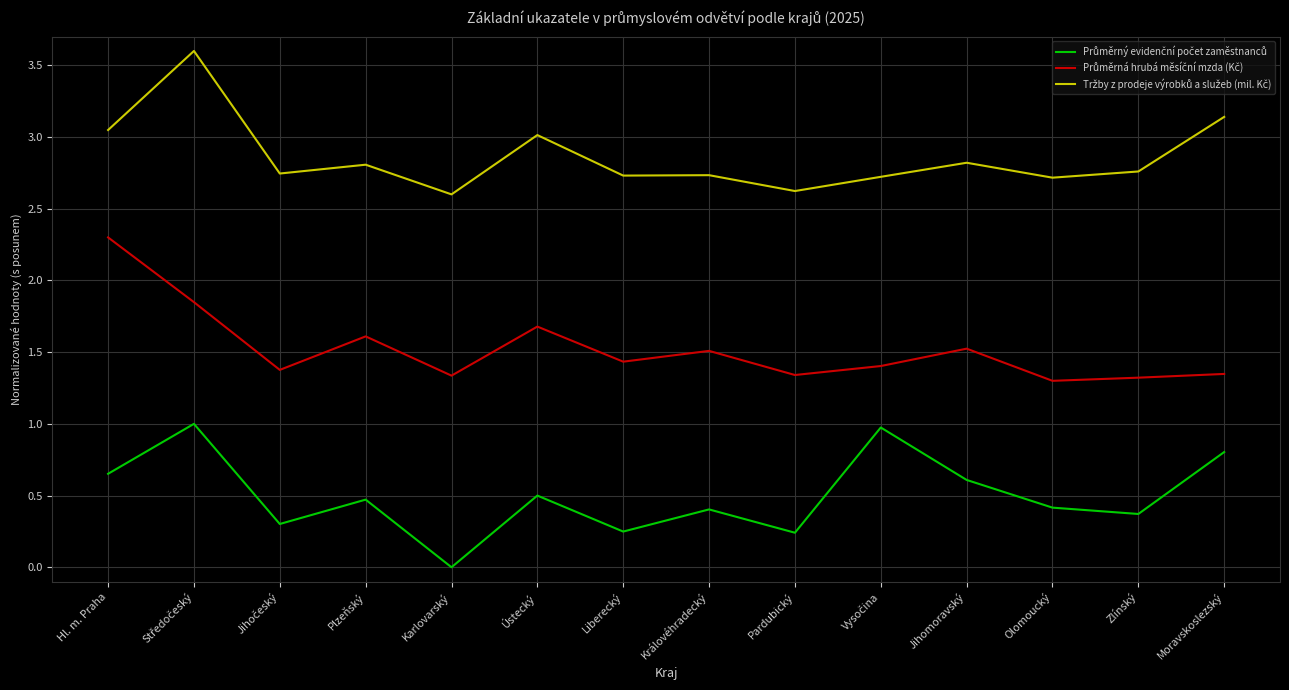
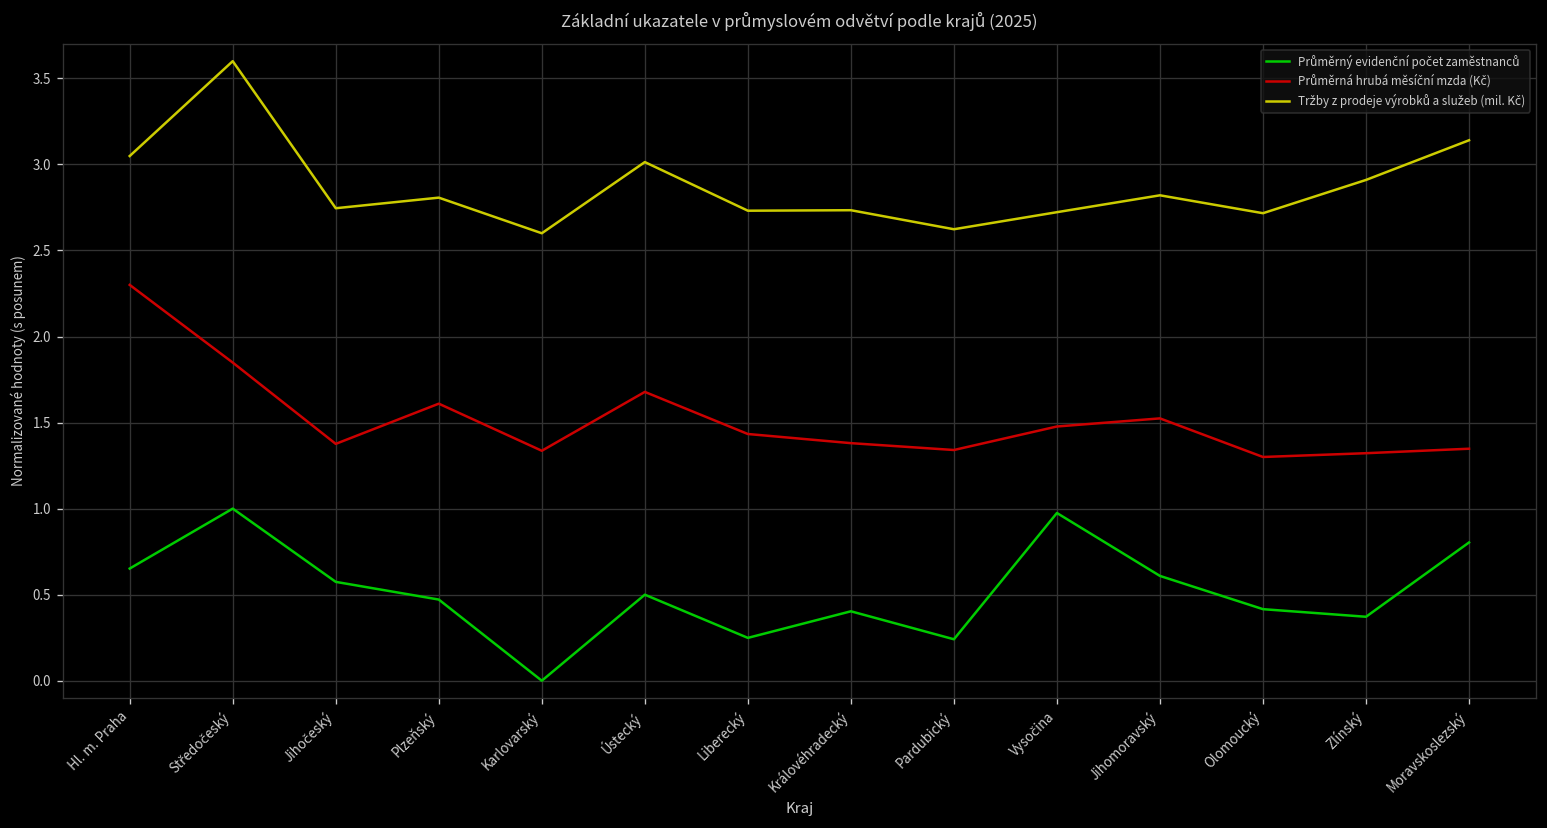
Průměrný evidenční počet zaměstnanců, Jihočeský: 0.30 -> 0.57
Průměrná hrubá měsíční mzda (Kč), Královéhradecký: 1.51 -> 1.38
Průměrná hrubá měsíční mzda (Kč), Vysočina: 1.40 -> 1.48
Tržby z prodeje výrobků a služeb (mil. Kč), Zlínský: 2.76 -> 2.91
